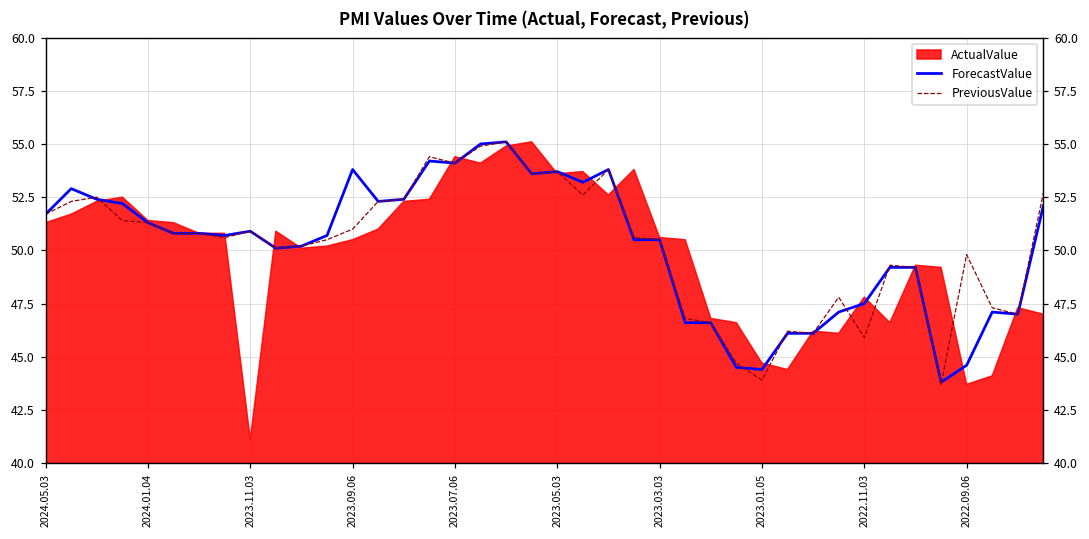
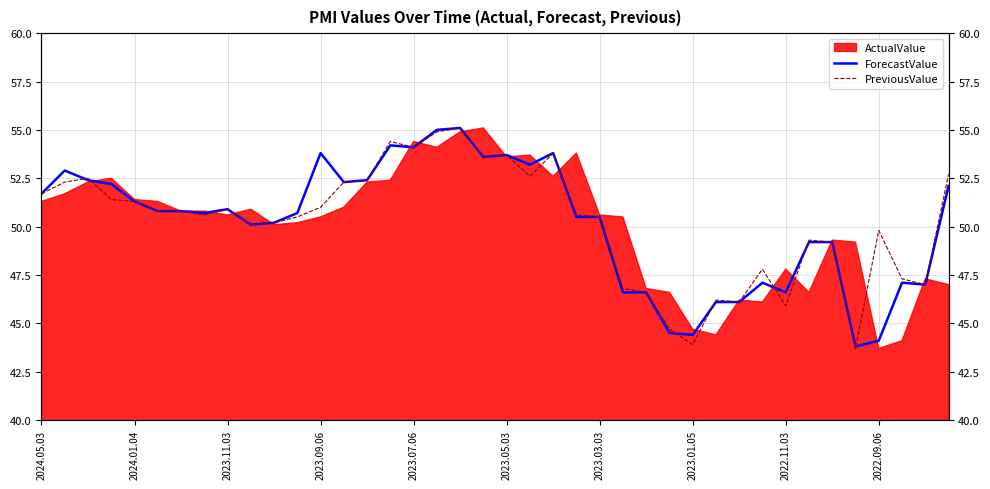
ActualValue, 2023.11.03: 41.1 -> 50.6
ForecastValue, 2022.11.03: 47.5 -> 46.6
ForecastValue, 2022.09.06: 44.6 -> 44.1
